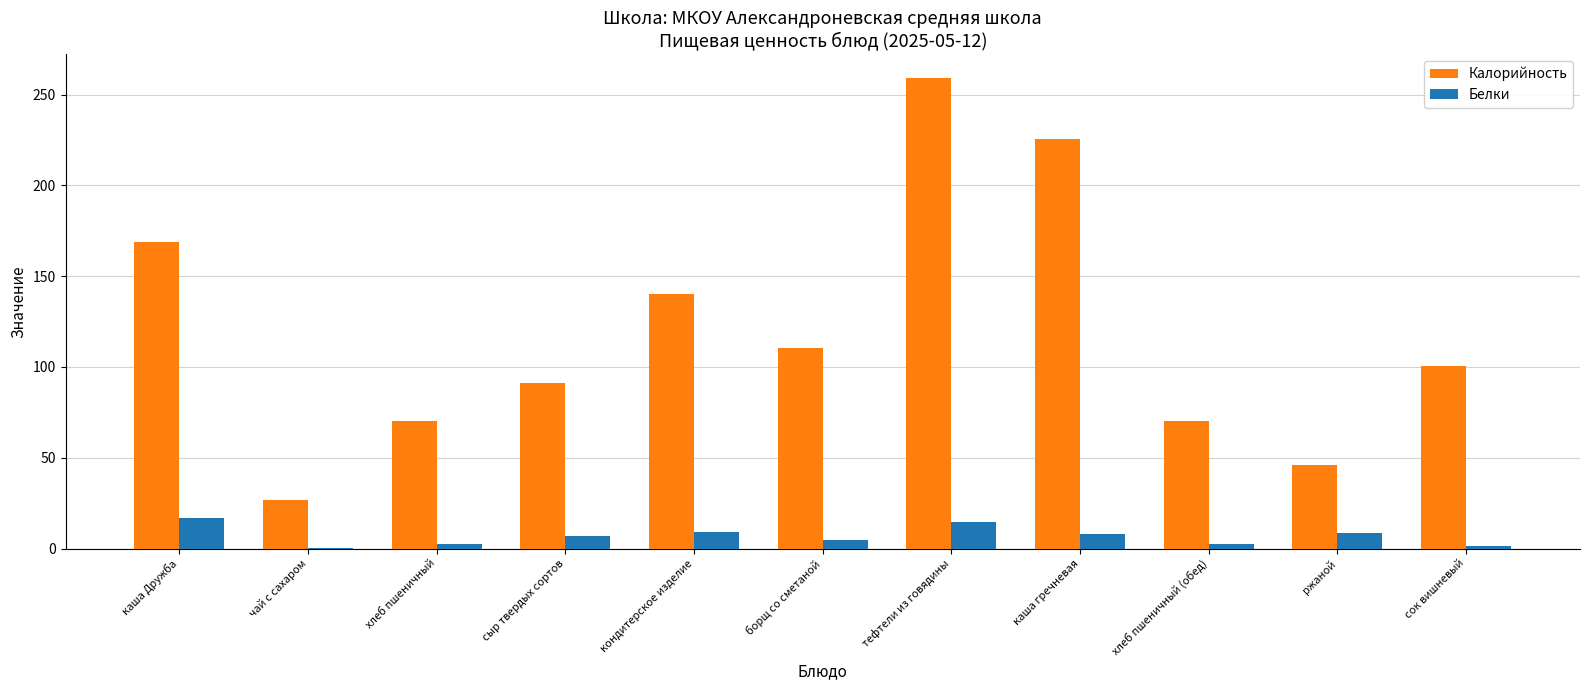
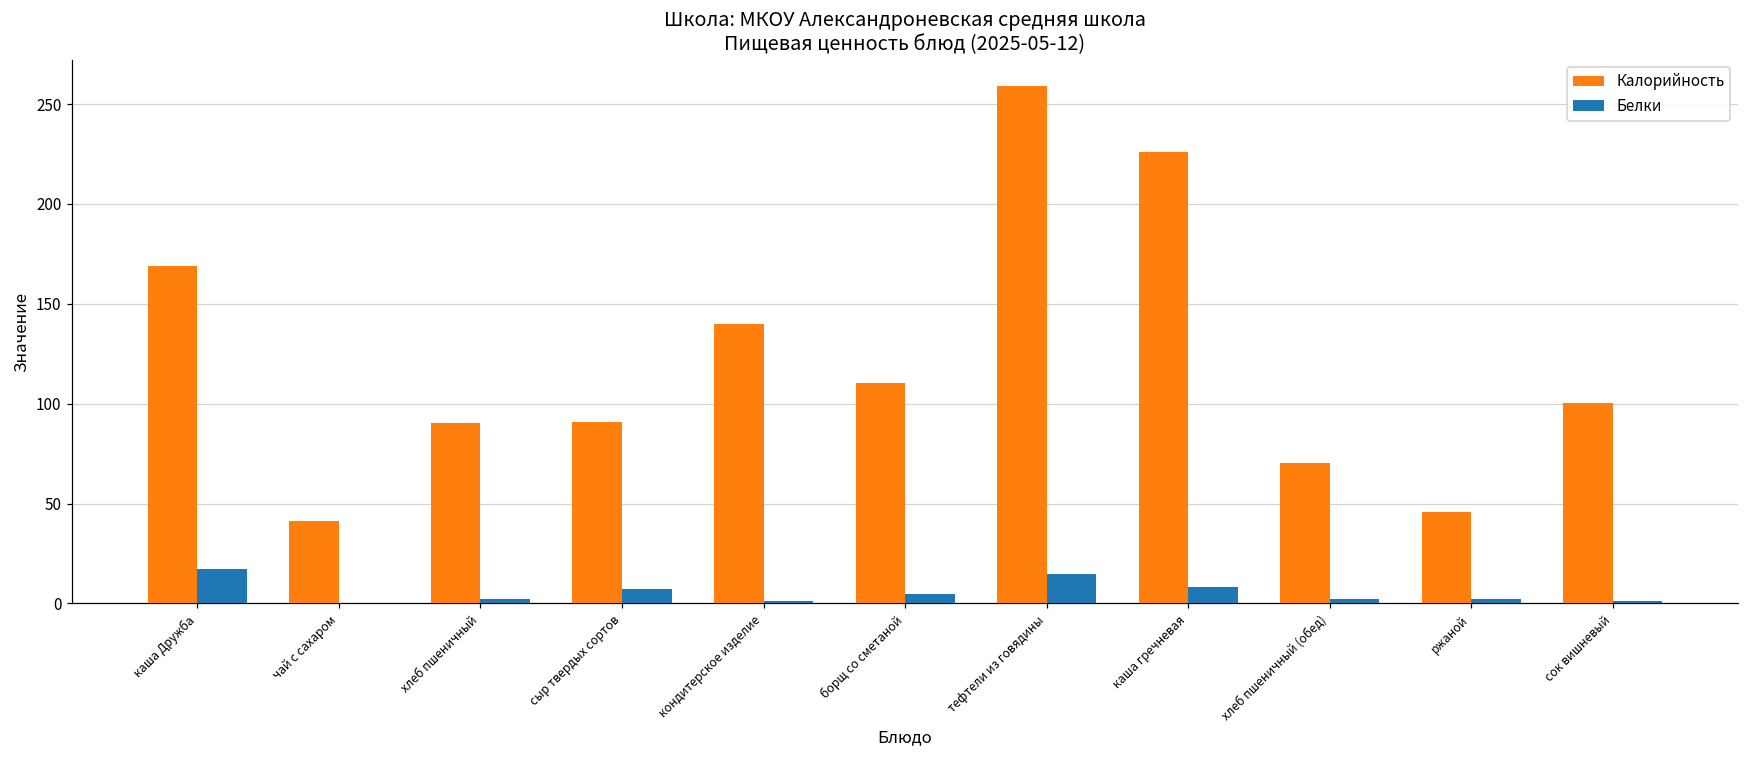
Калорийность, чай с сахаром: 27 -> 41
Калорийность, хлеб пшеничный: 70 -> 90
Белки, кондитерское изделие: 9 -> 1
Белки, ржаной: 9 -> 2
